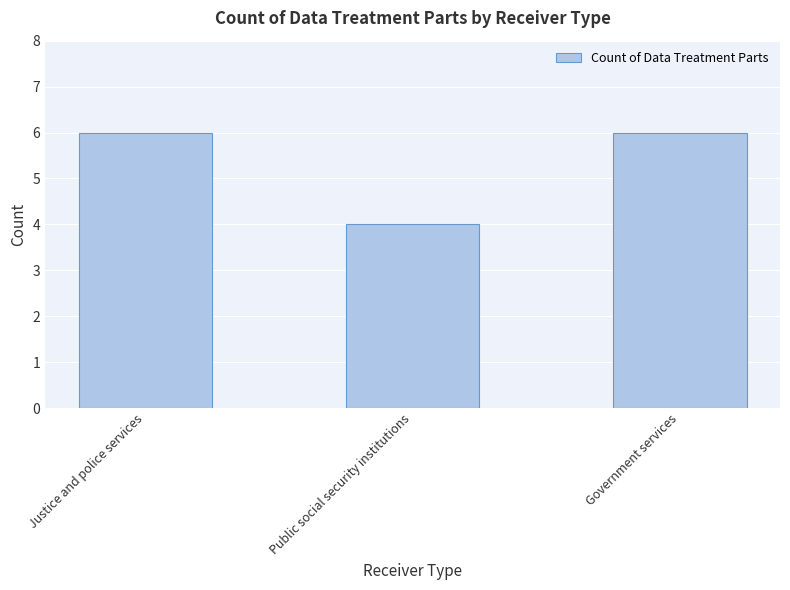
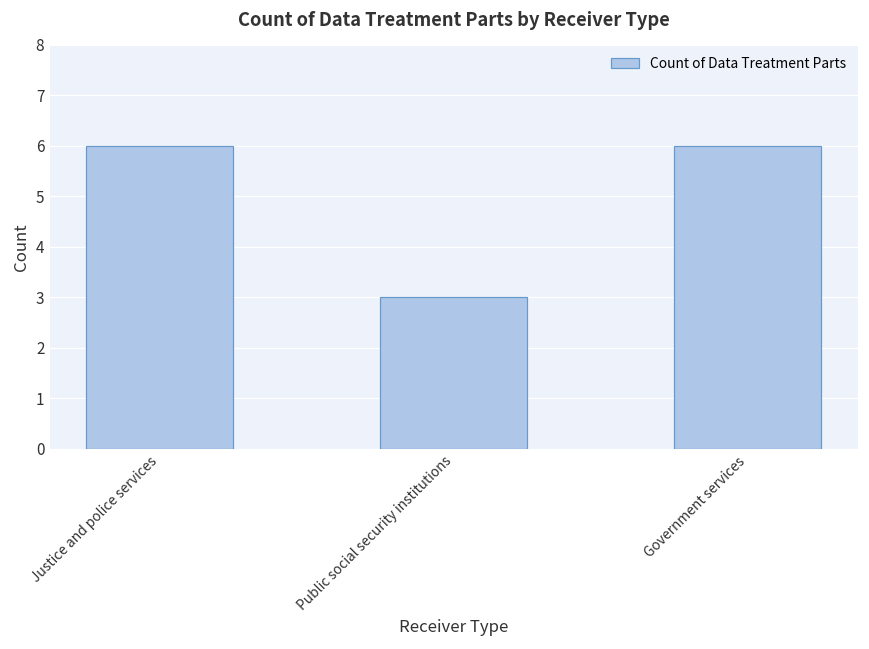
Public social security institutions: 4 -> 3
